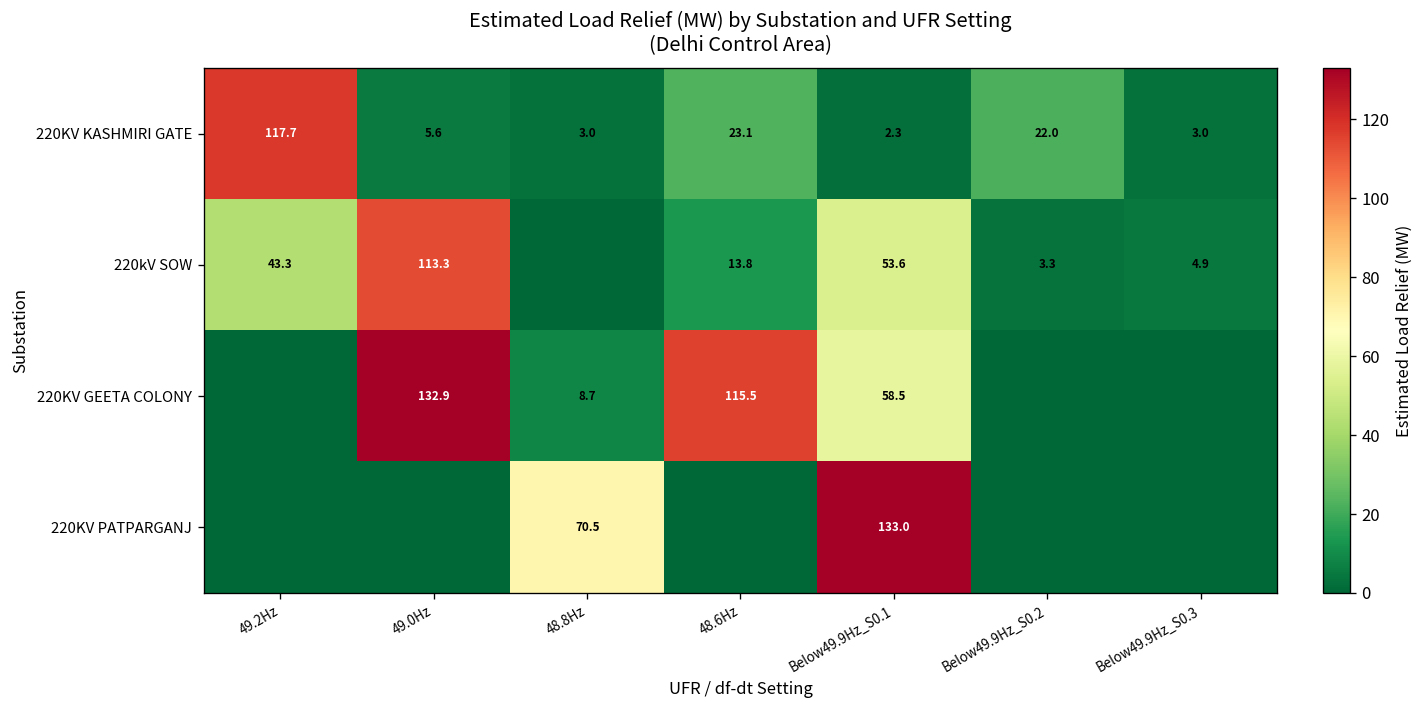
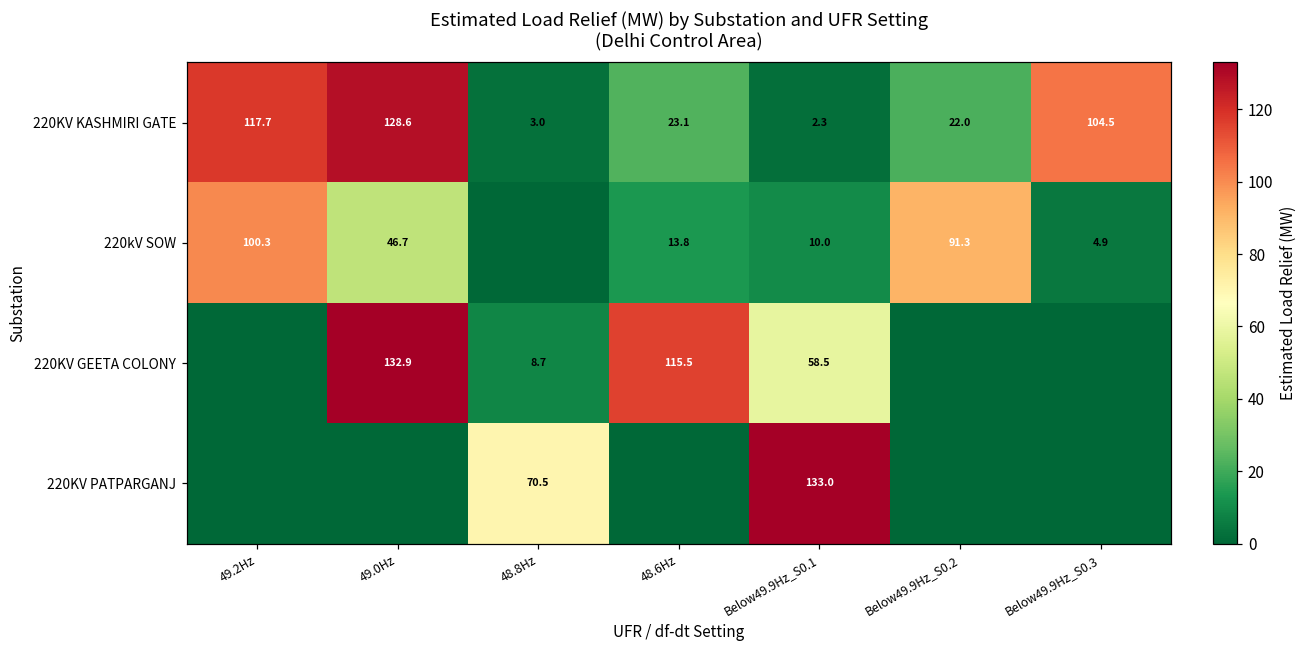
220KV KASHMIRI GATE, 49.0Hz: 5.6 -> 128.6
220KV KASHMIRI GATE, Below49.9Hz_S0.3: 3.0 -> 104.5
220kV SOW, 49.2Hz: 43.3 -> 100.3
220kV SOW, 49.0Hz: 113.3 -> 46.7
220kV SOW, Below49.9Hz_S0.1: 53.6 -> 10.0
220kV SOW, Below49.9Hz_S0.2: 3.3 -> 91.3
